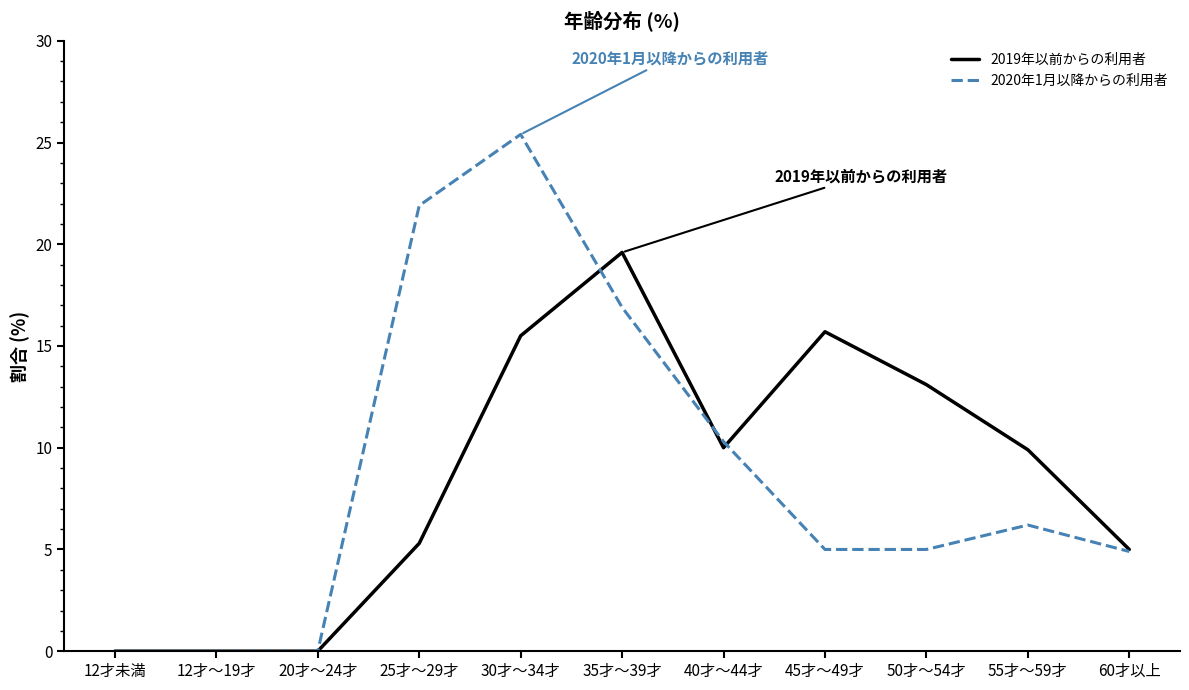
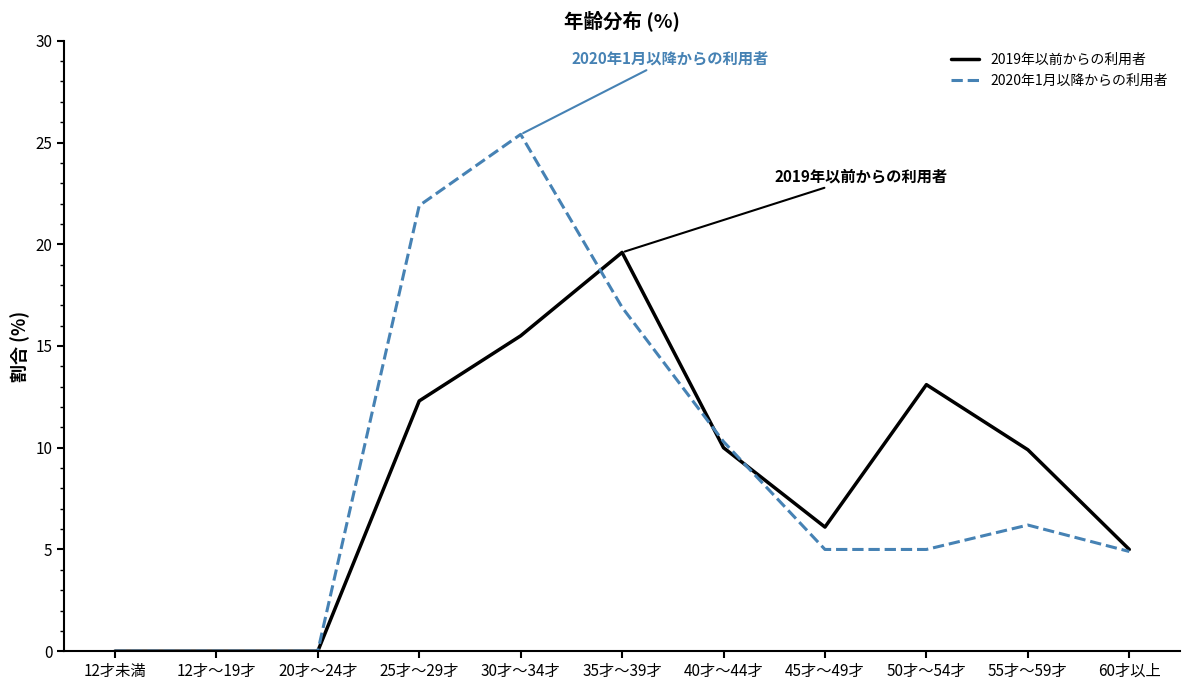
2019年以前からの利用者, 25才～29才: 5.3 -> 12.3
2019年以前からの利用者, 45才～49才: 15.7 -> 6.1
